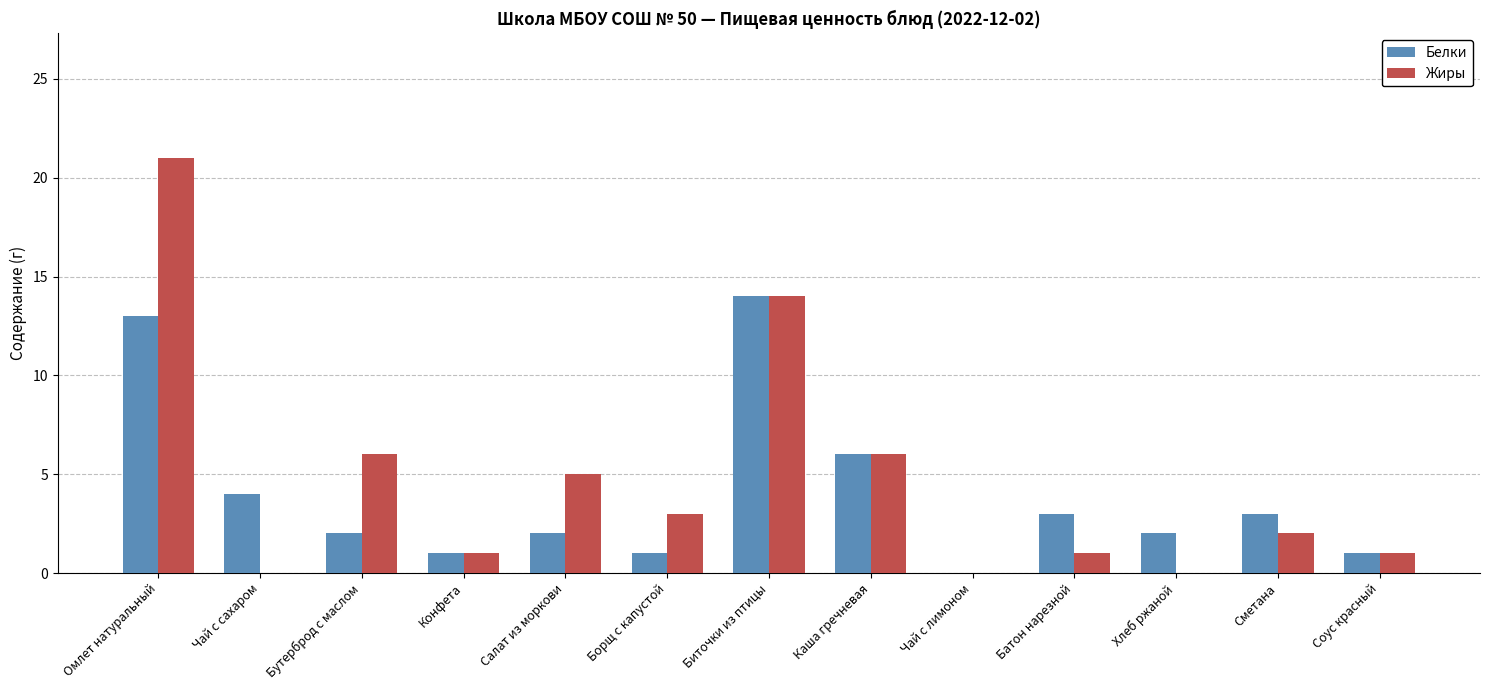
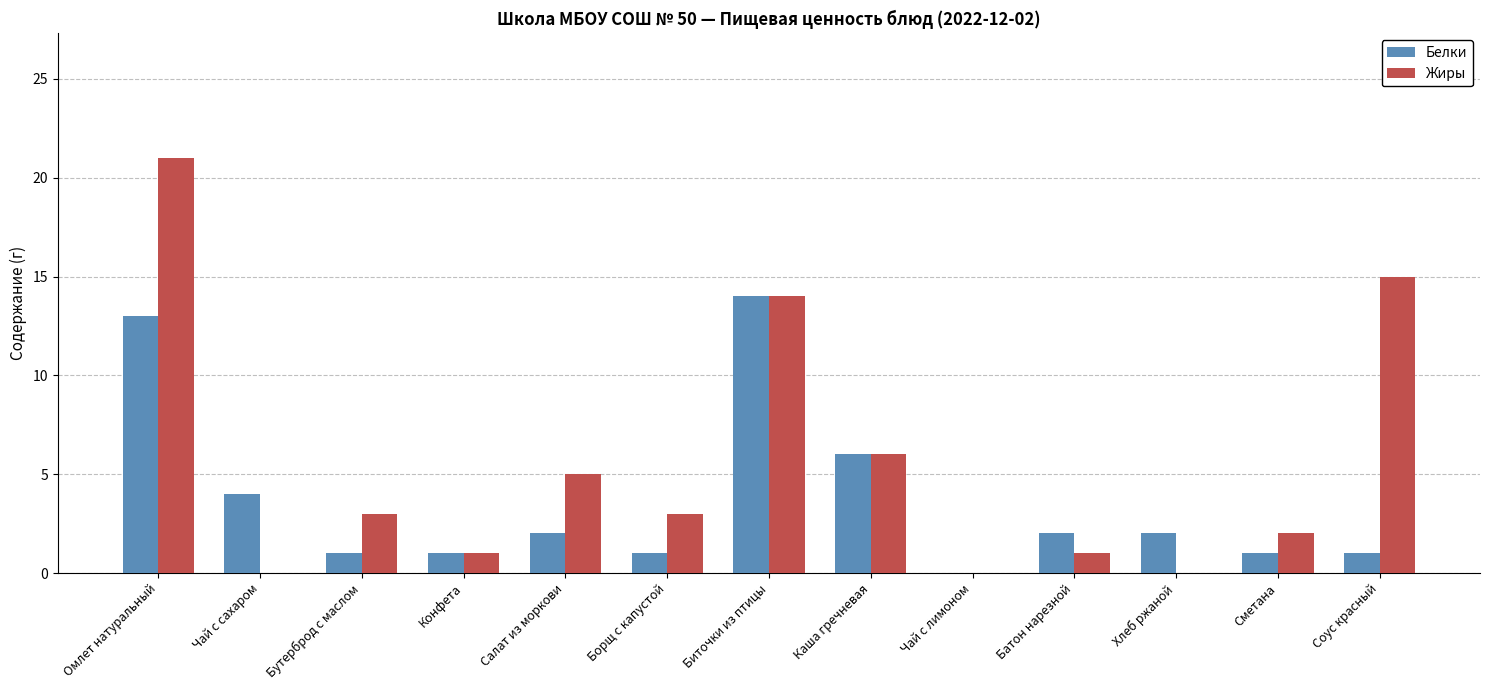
Белки, Бутерброд с маслом: 2 -> 1
Жиры, Бутерброд с маслом: 6 -> 3
Белки, Батон нарезной: 3 -> 2
Белки, Сметана: 3 -> 1
Жиры, Соус красный: 1 -> 15
